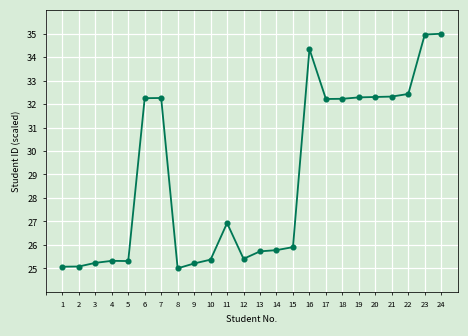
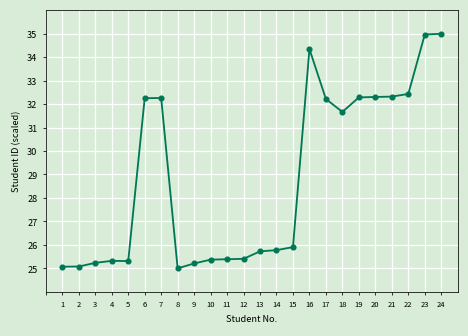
11: 26.9 -> 25.4
18: 32.2 -> 31.7
